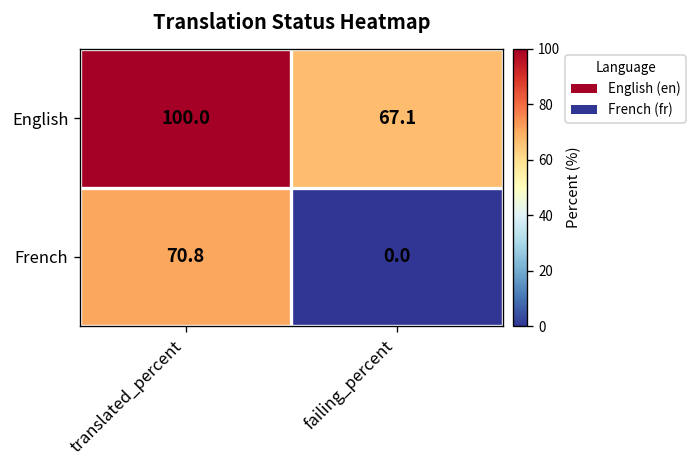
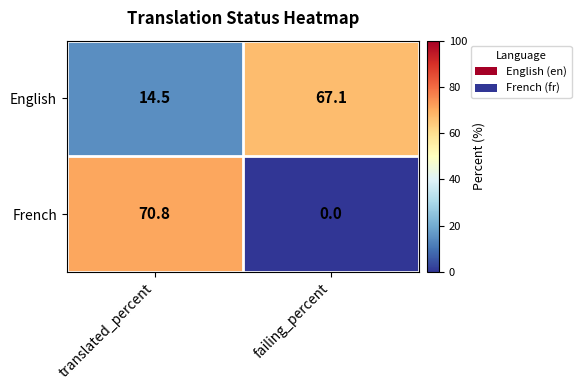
English, translated_percent: 100.0 -> 14.5
